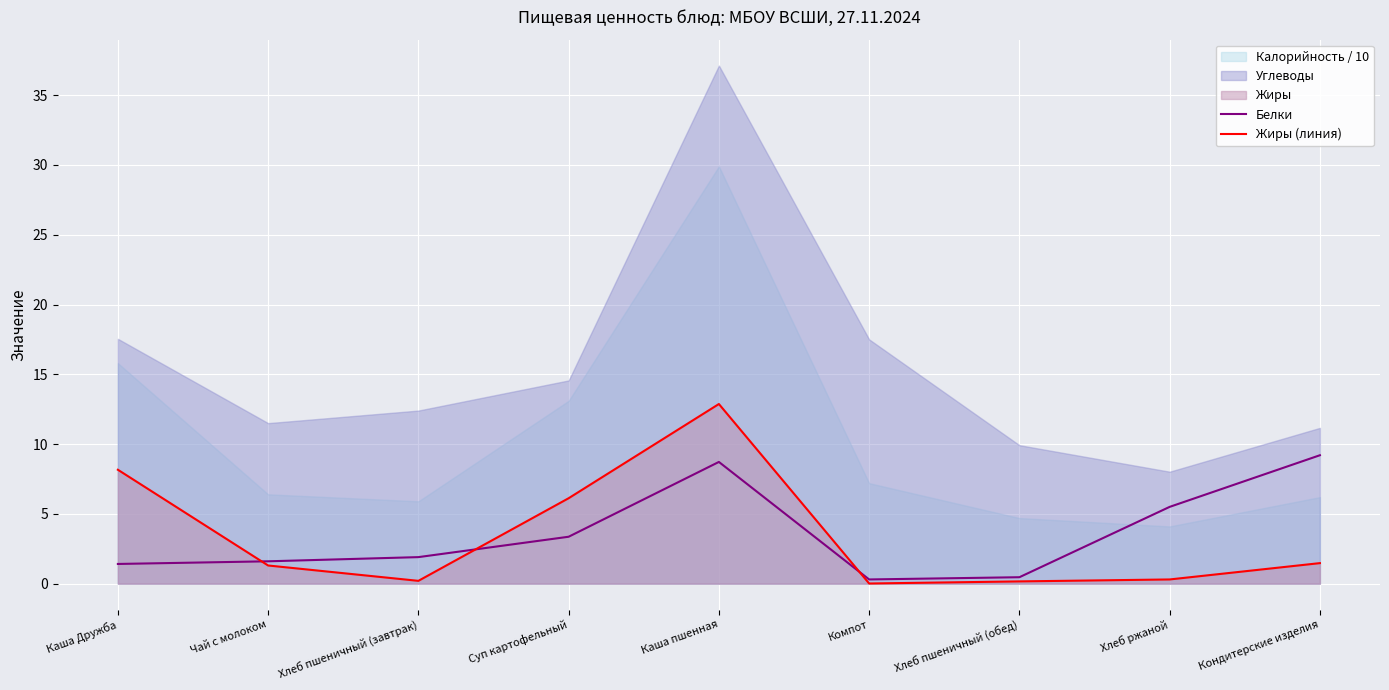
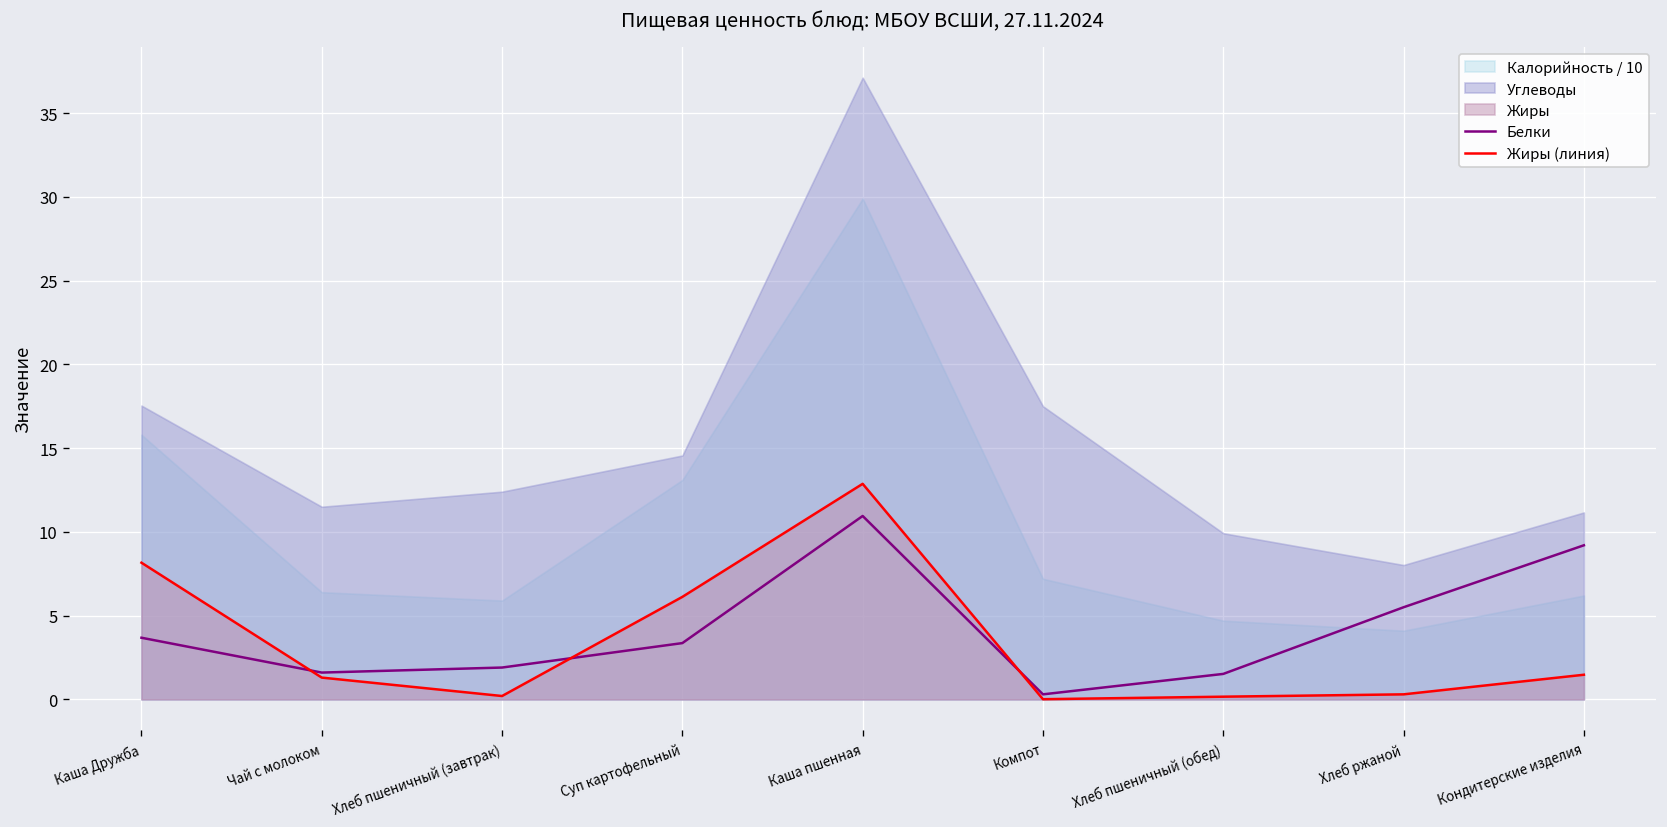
Белки, Каша Дружба: 1.4 -> 3.7
Белки, Каша пшенная: 8.7 -> 11.0
Белки, Хлеб пшеничный (обед): 0.5 -> 1.5
